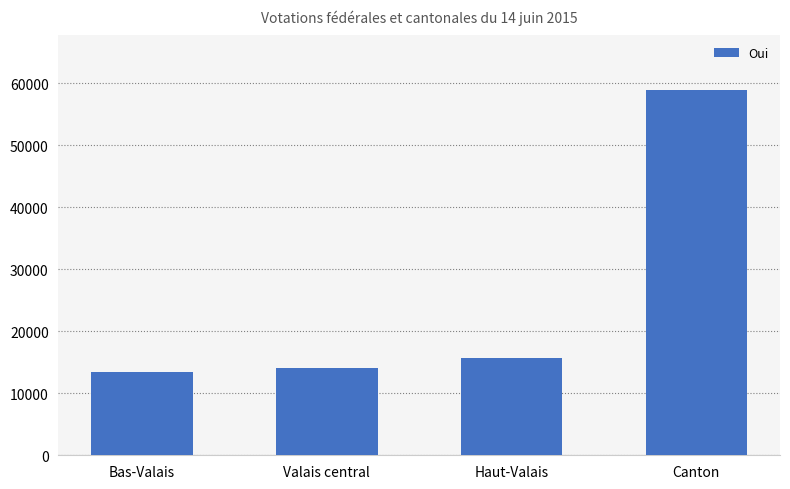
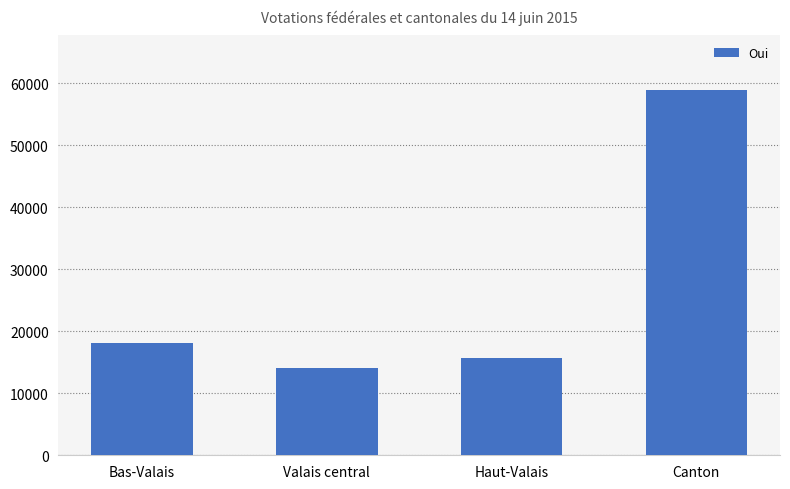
Bas-Valais: 13000 -> 18000
